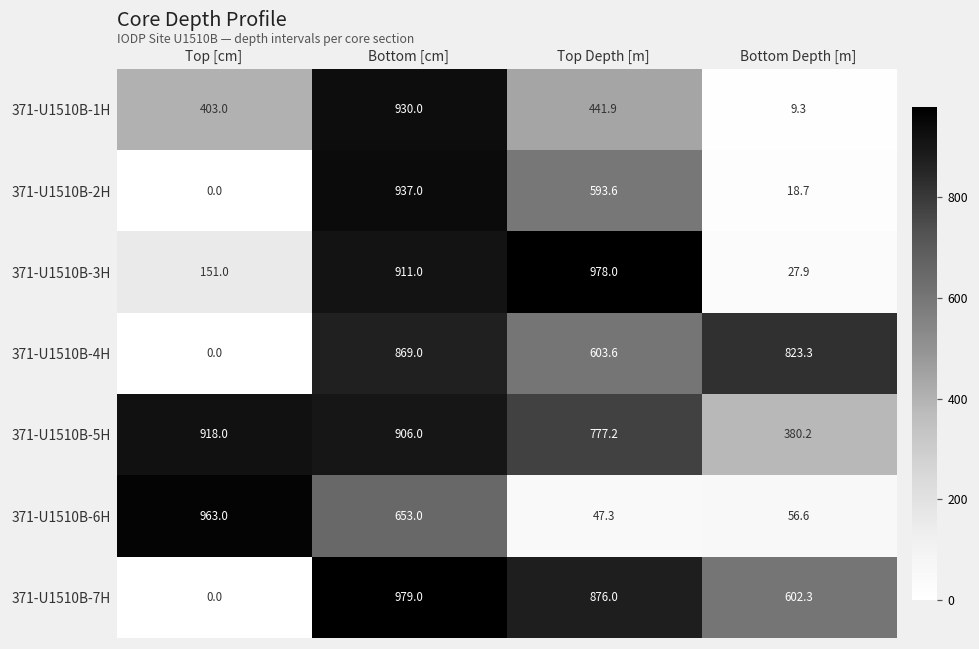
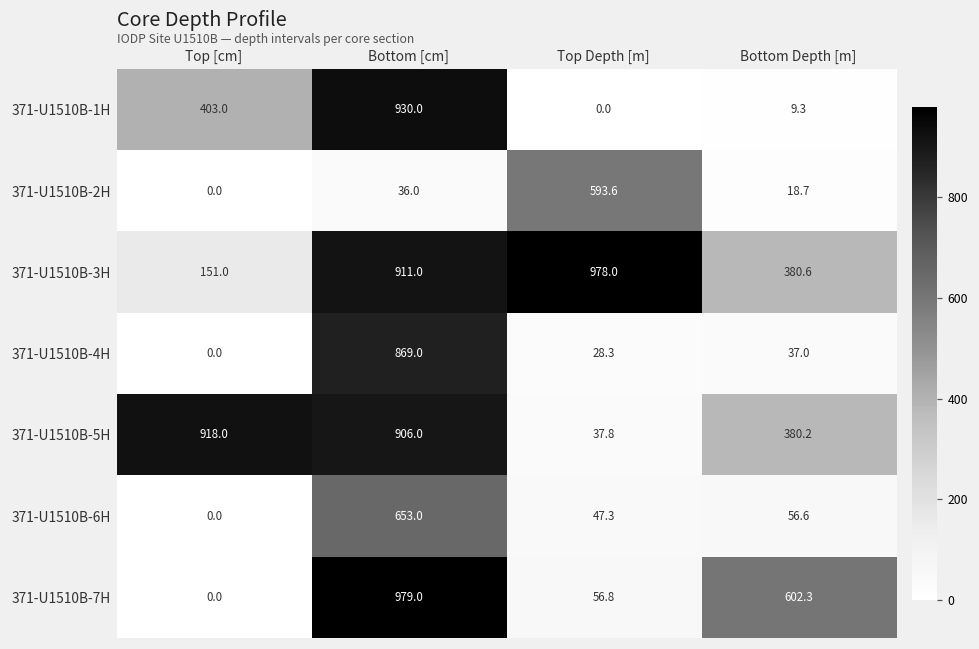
371-U1510B-1H, Top Depth [m]: 441.9 -> 0.0
371-U1510B-2H, Bottom [cm]: 937.0 -> 36.0
371-U1510B-3H, Bottom Depth [m]: 27.9 -> 380.6
371-U1510B-4H, Top Depth [m]: 603.6 -> 28.3
371-U1510B-4H, Bottom Depth [m]: 823.3 -> 37.0
371-U1510B-5H, Top Depth [m]: 777.2 -> 37.8
371-U1510B-6H, Top [cm]: 963.0 -> 0.0
371-U1510B-7H, Top Depth [m]: 876.0 -> 56.8
